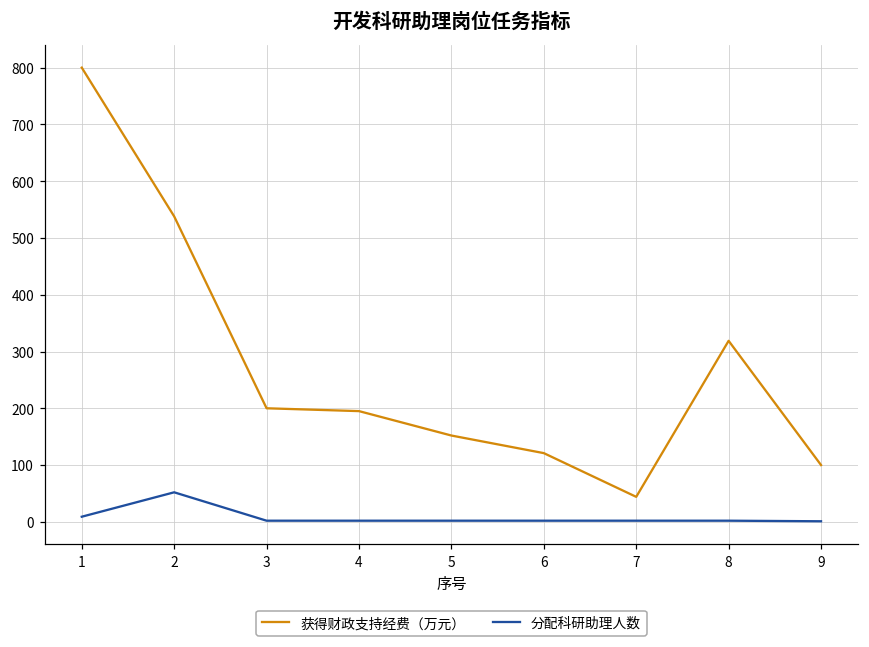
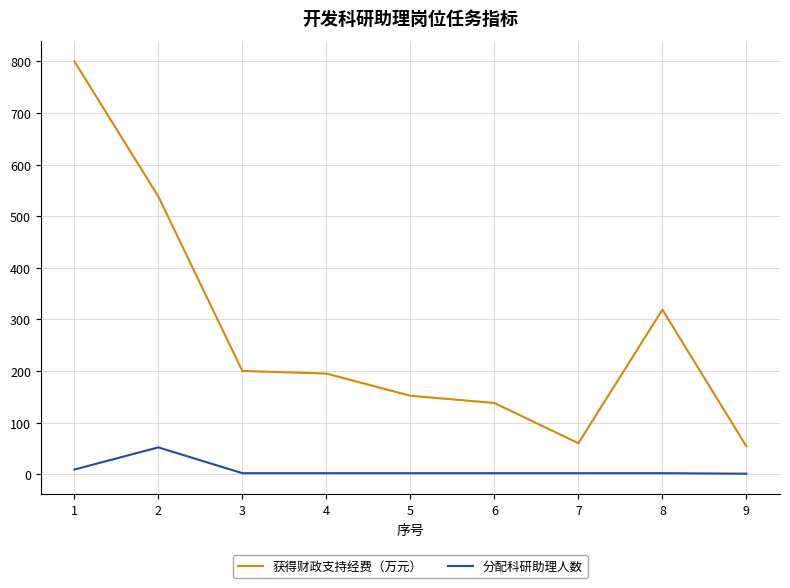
获得财政支持经费（万元）, 6: 120 -> 140
获得财政支持经费（万元）, 7: 40 -> 60
获得财政支持经费（万元）, 9: 100 -> 50
